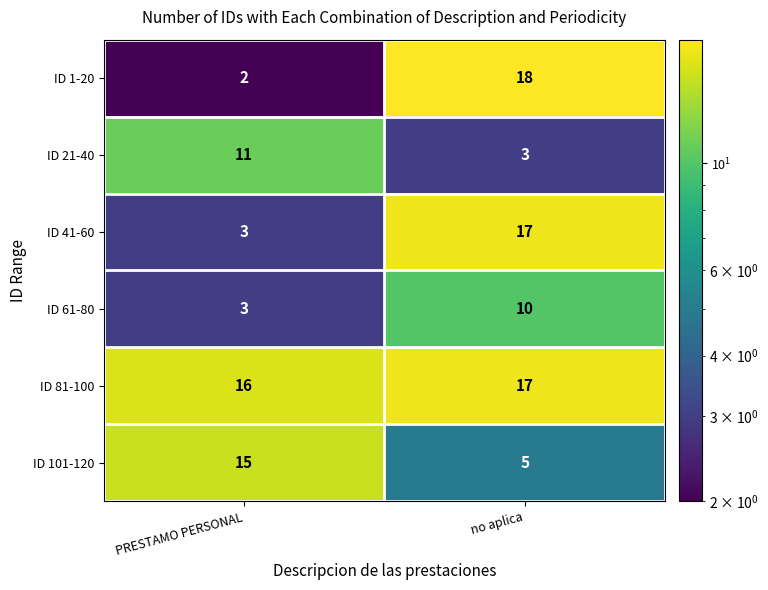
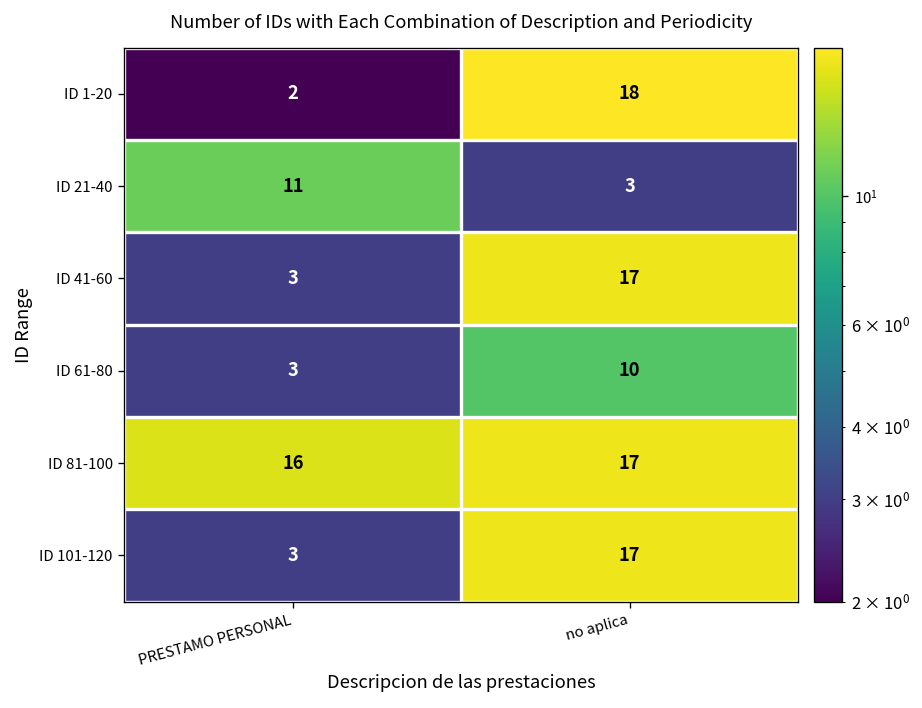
ID 101-120, PRESTAMO PERSONAL: 15 -> 3
ID 101-120, no aplica: 5 -> 17
